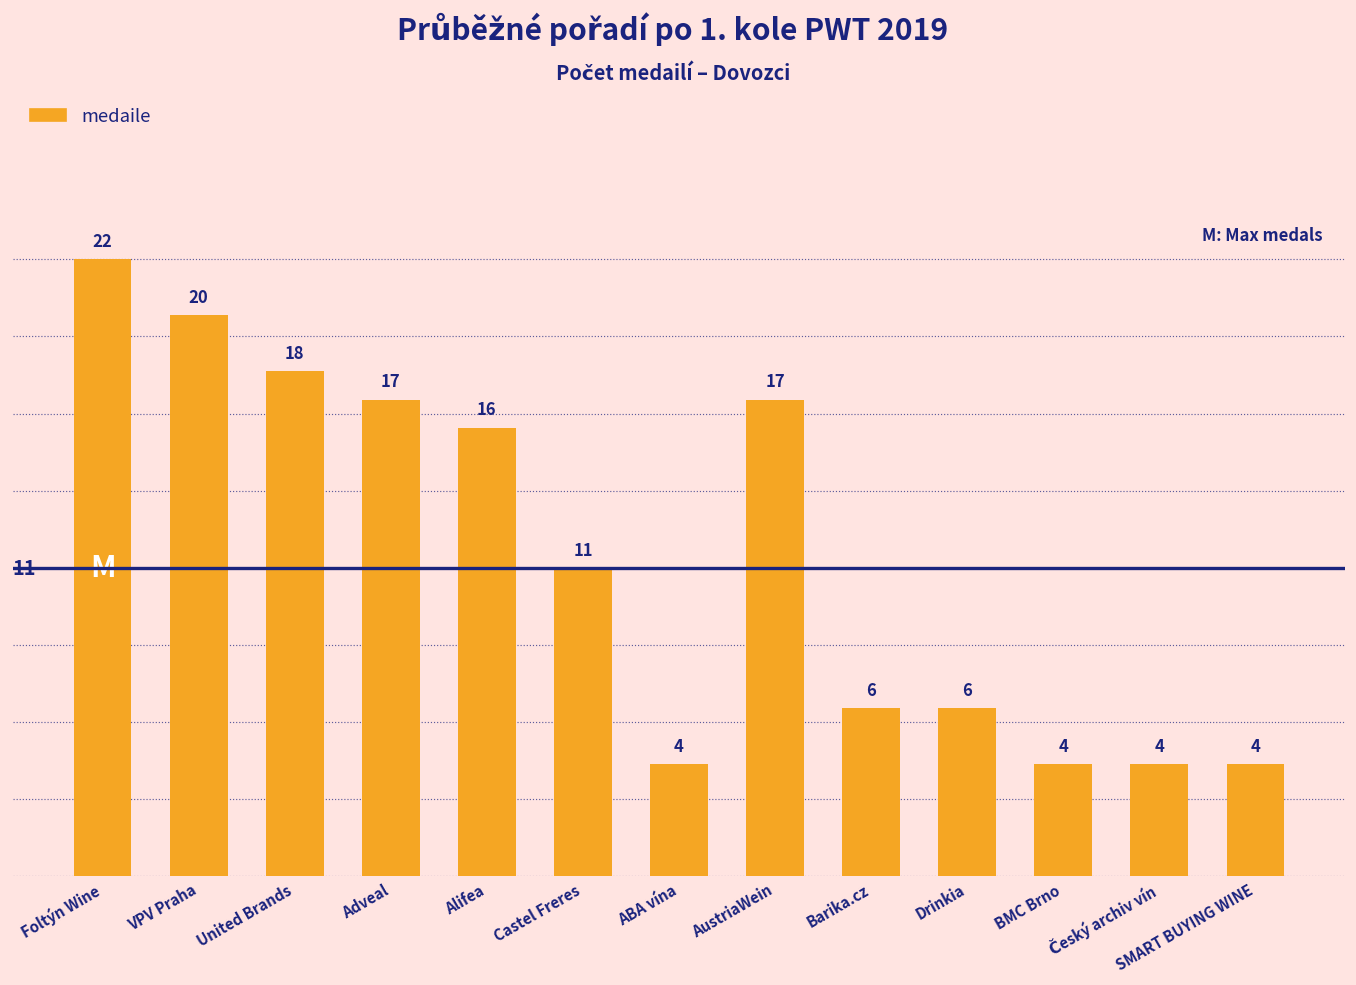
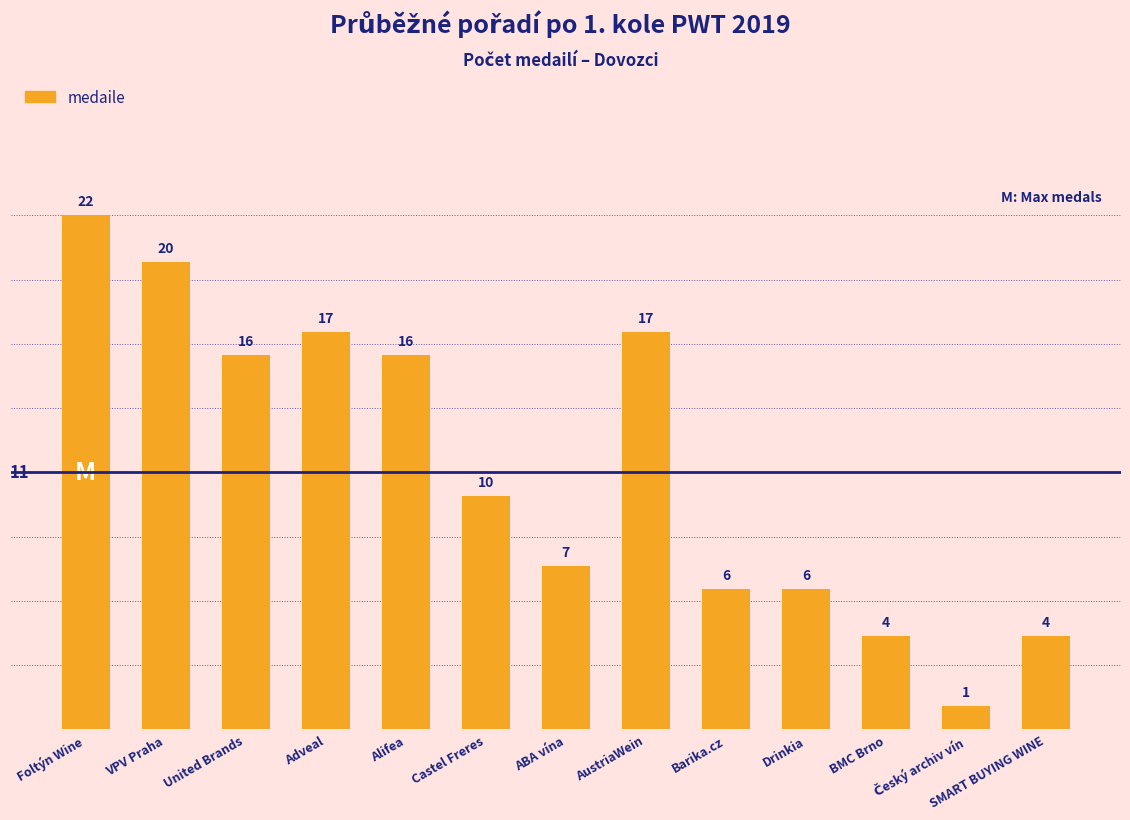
United Brands: 18 -> 16
Castel Freres: 11 -> 10
ABA vína: 4 -> 7
Český archiv vín: 4 -> 1
